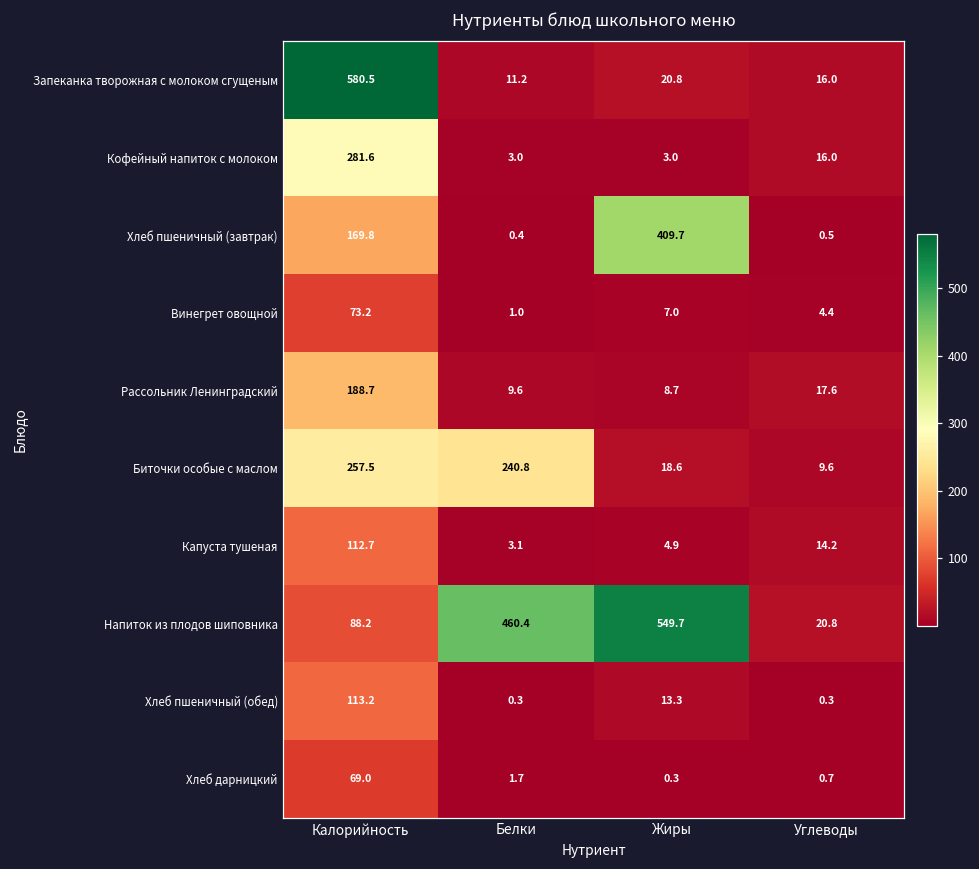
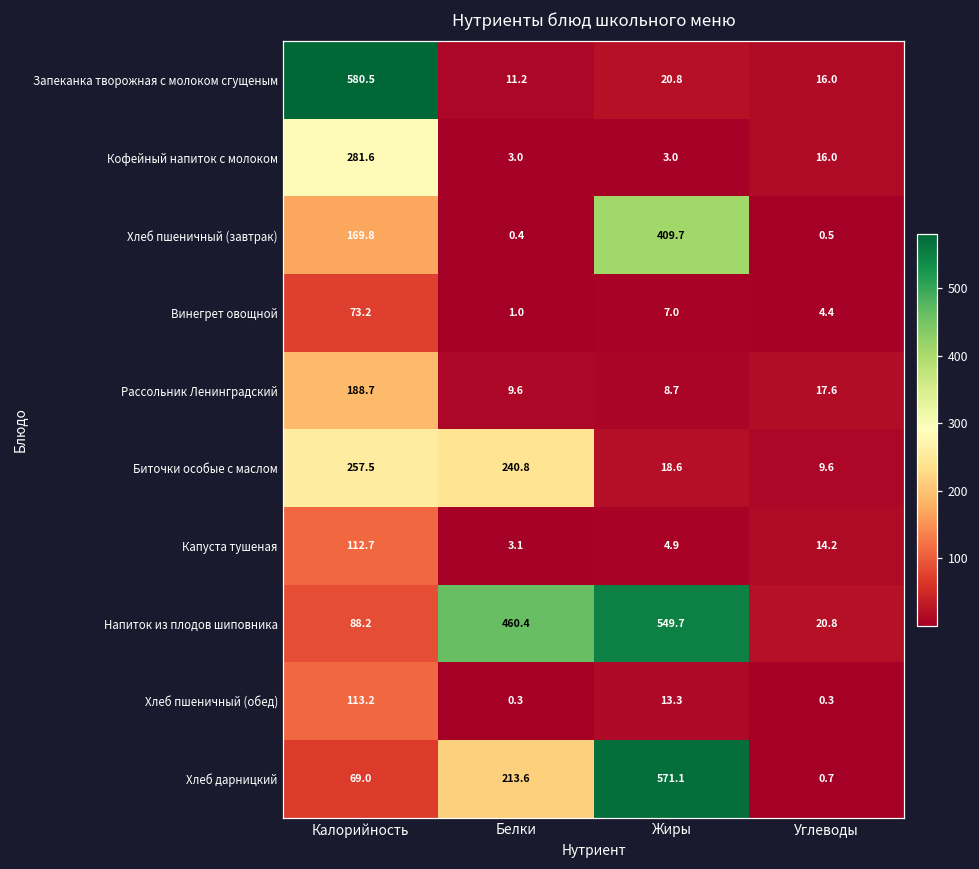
Хлеб дарницкий, Белки: 1.7 -> 213.6
Хлеб дарницкий, Жиры: 0.3 -> 571.1
